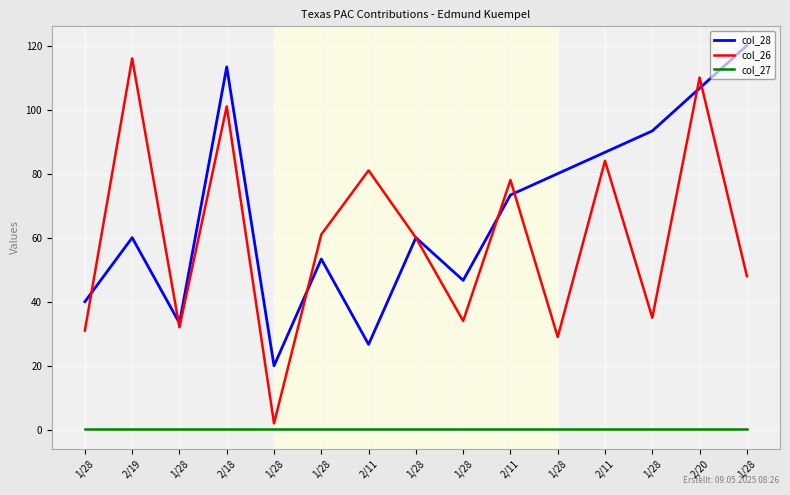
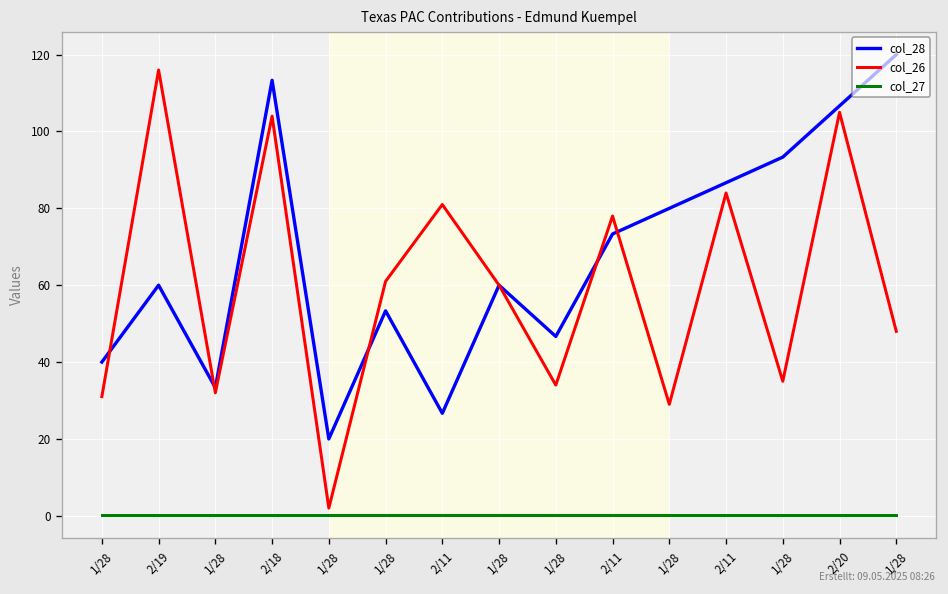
col_26, 2/18: 101 -> 104
col_26, 2/20: 110 -> 105
